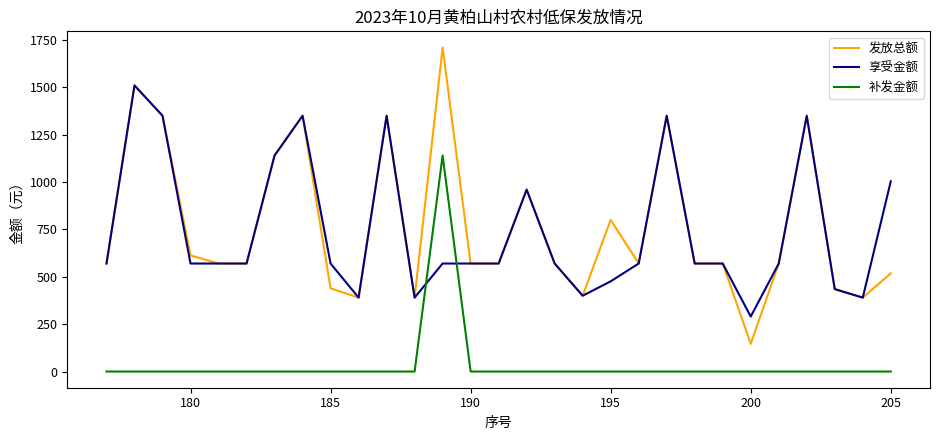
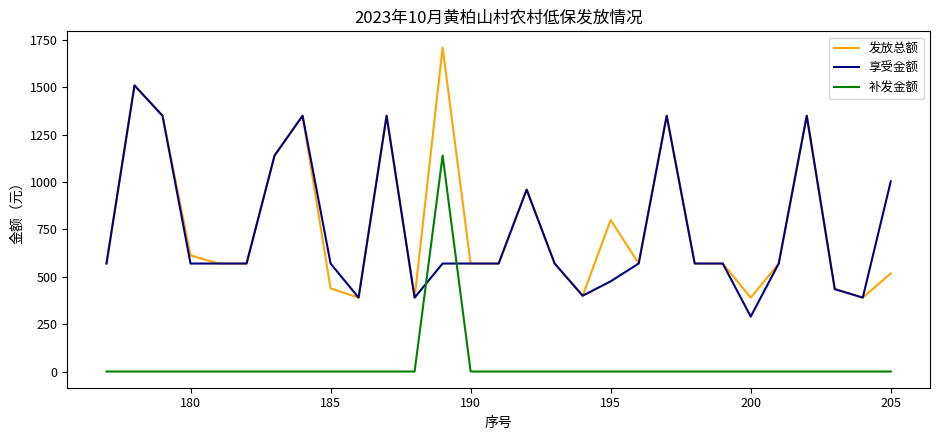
发放总额, 200: 150 -> 390
